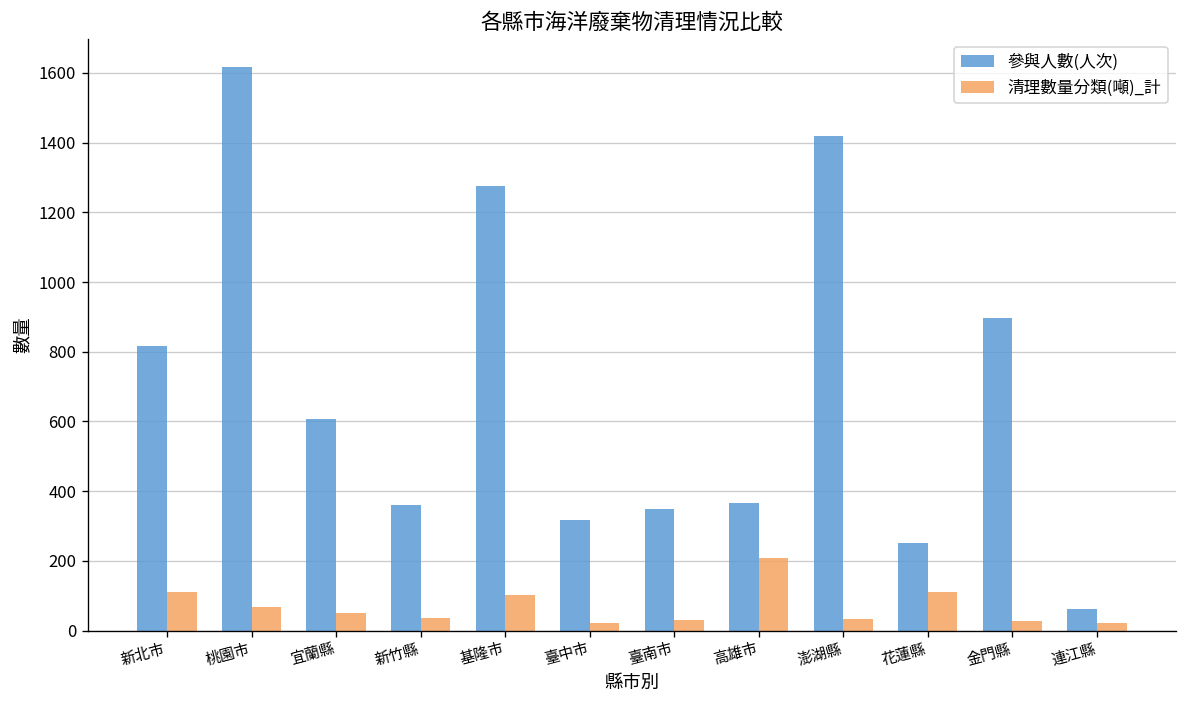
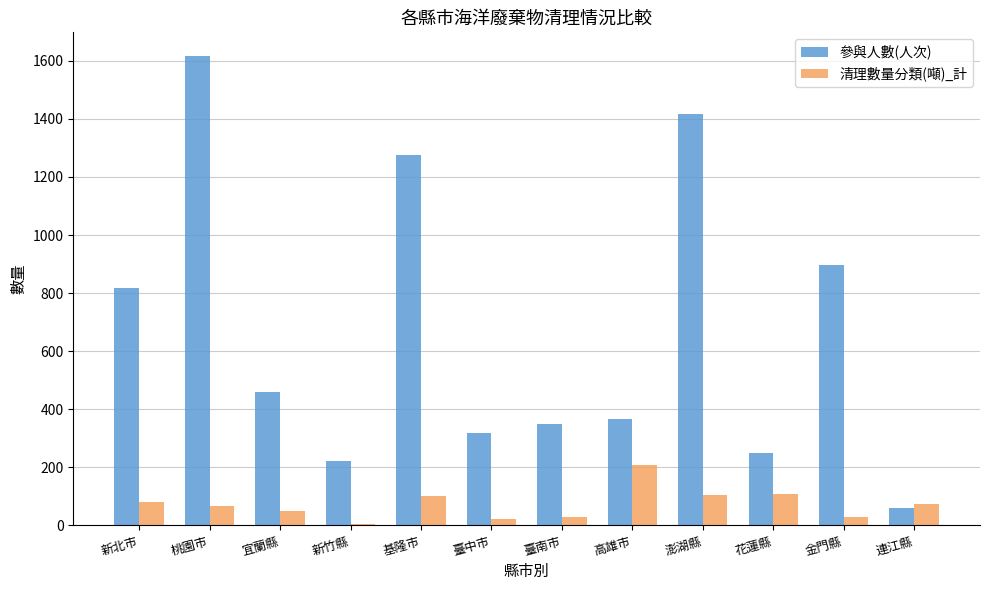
清理數量分類(噸)_計, 新北市: 110 -> 80
參與人數(人次), 宜蘭縣: 610 -> 460
參與人數(人次), 新竹縣: 360 -> 220
清理數量分類(噸)_計, 新竹縣: 40 -> 0
清理數量分類(噸)_計, 澎湖縣: 30 -> 110
清理數量分類(噸)_計, 連江縣: 20 -> 80
